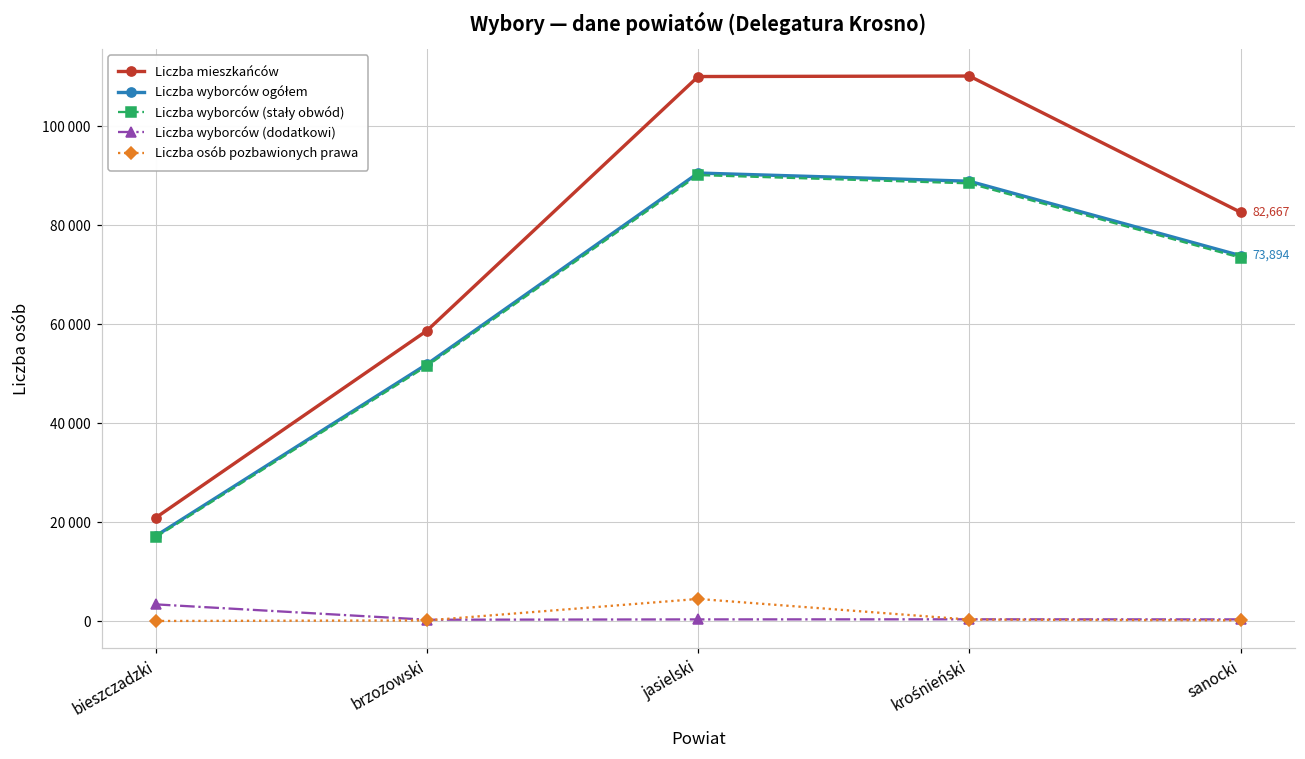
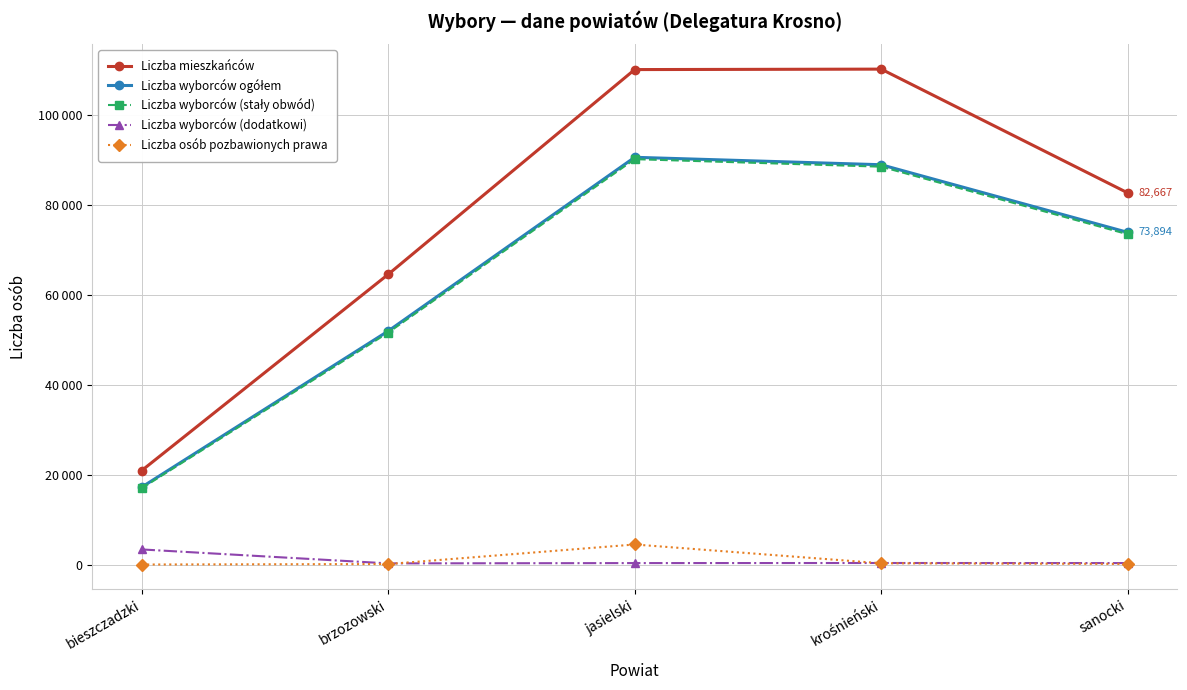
Liczba mieszkańców, brzozowski: 59000 -> 65000
